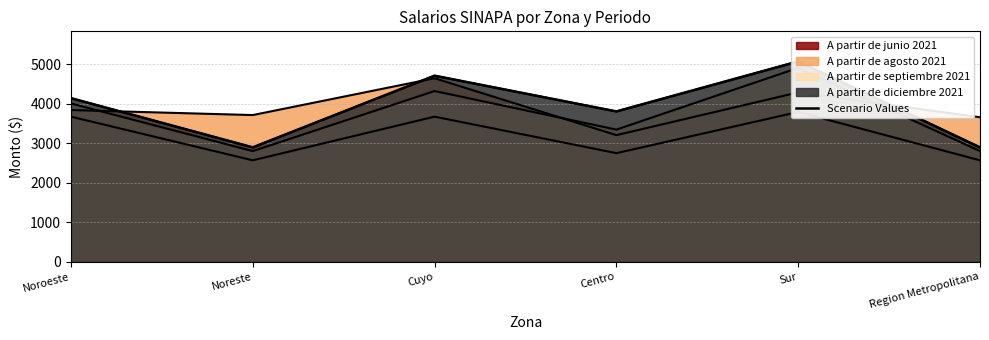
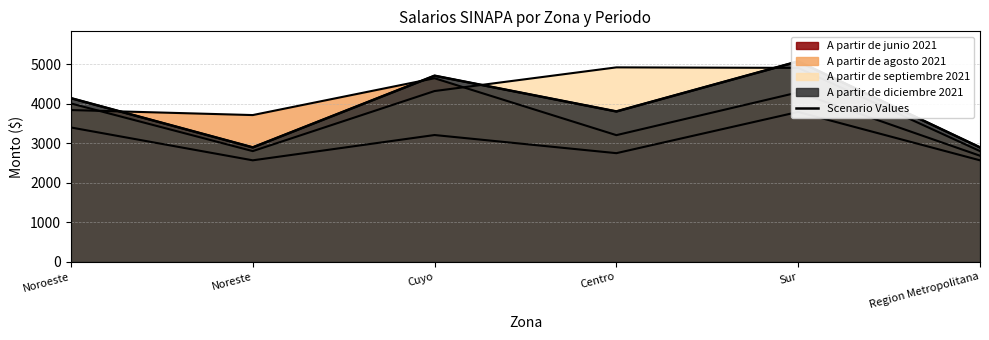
A partir de junio 2021, Noroeste: 3700 -> 3400
A partir de junio 2021, Cuyo: 3700 -> 3200
A partir de septiembre 2021, Centro: 3300 -> 4900
A partir de agosto 2021, Region Metropolitana: 3700 -> 2700
